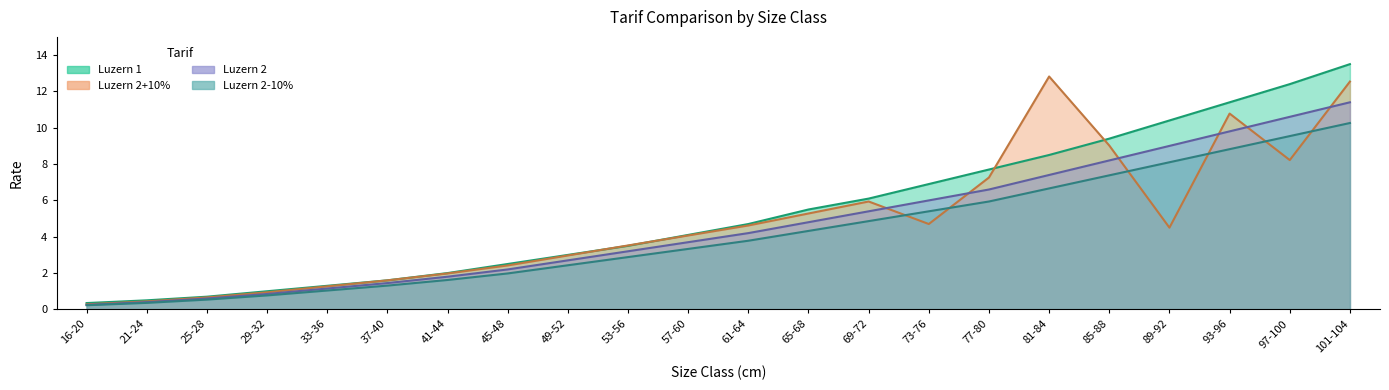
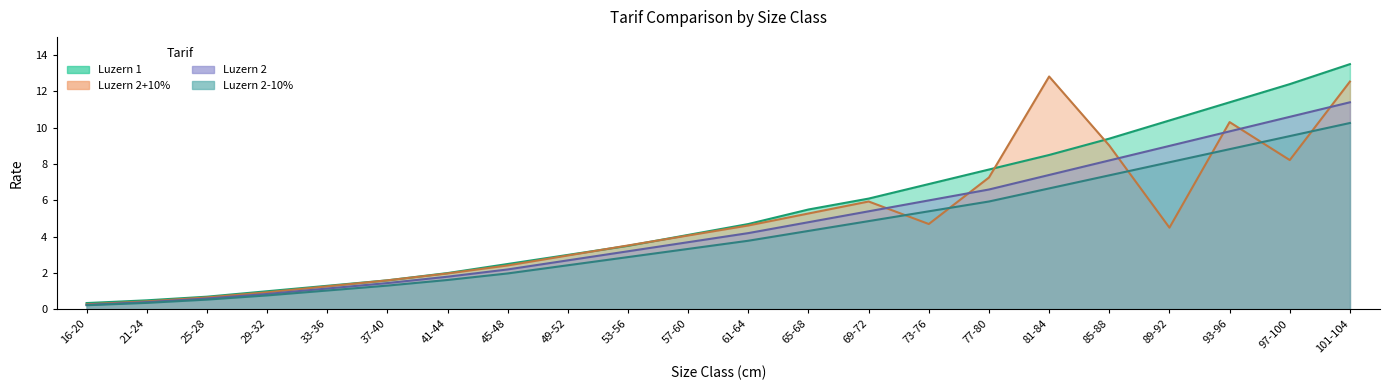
Luzern 2+10%, 93-96: 10.8 -> 10.3
